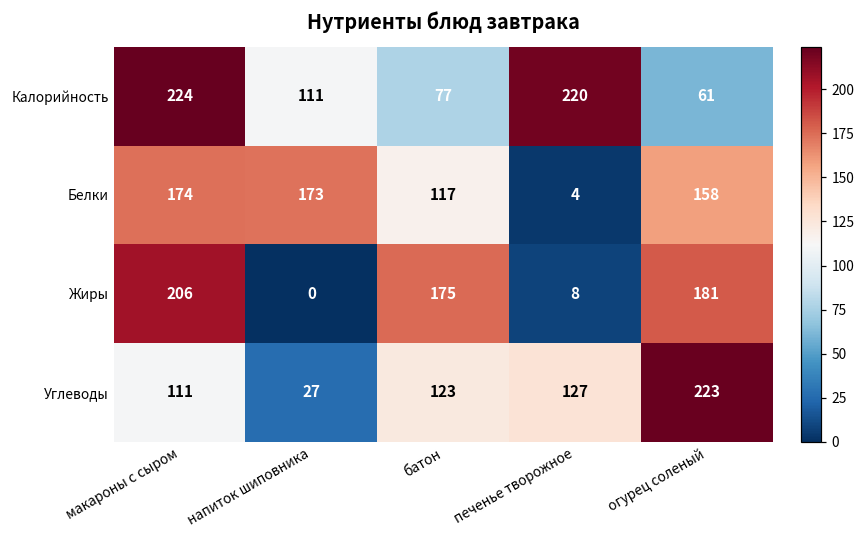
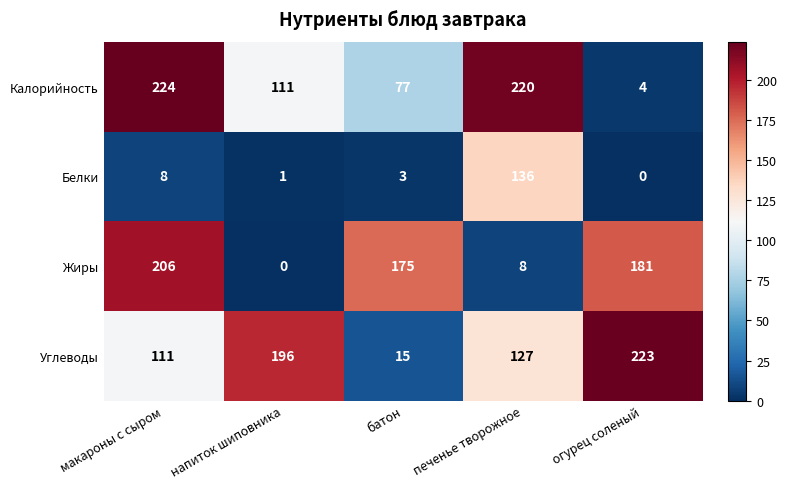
Калорийность, огурец соленый: 61 -> 4
Белки, макароны с сыром: 174 -> 8
Белки, напиток шиповника: 173 -> 1
Белки, батон: 117 -> 3
Белки, печенье творожное: 4 -> 136
Белки, огурец соленый: 158 -> 0
Углеводы, напиток шиповника: 27 -> 196
Углеводы, батон: 123 -> 15
